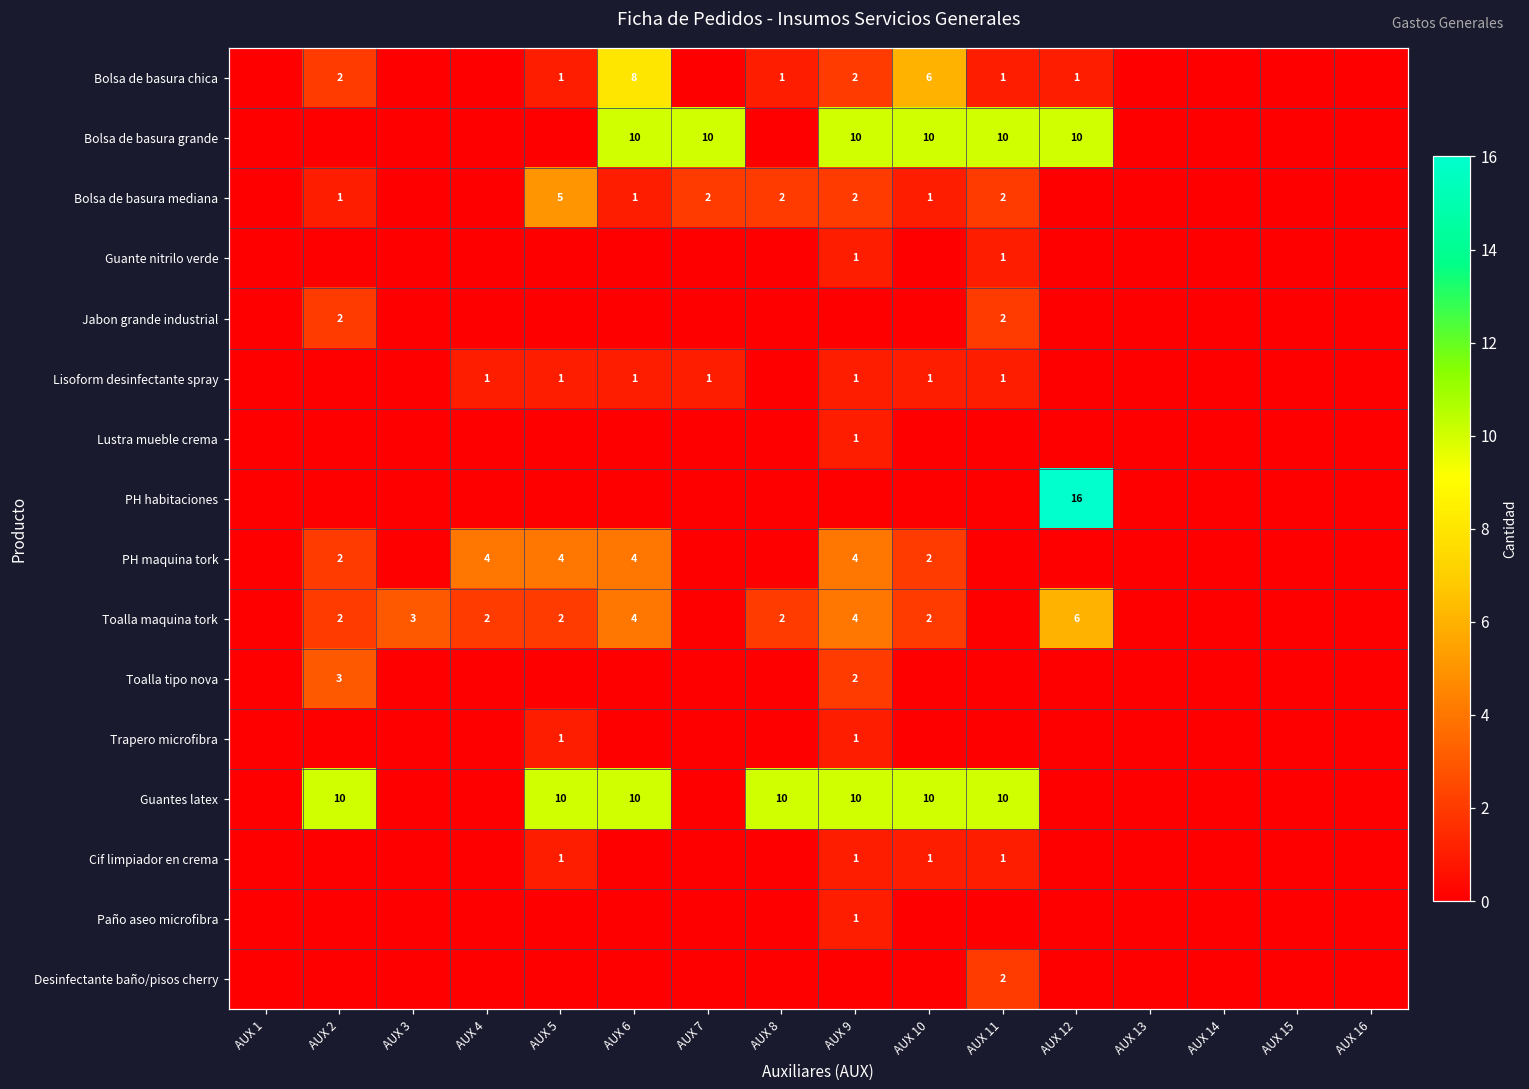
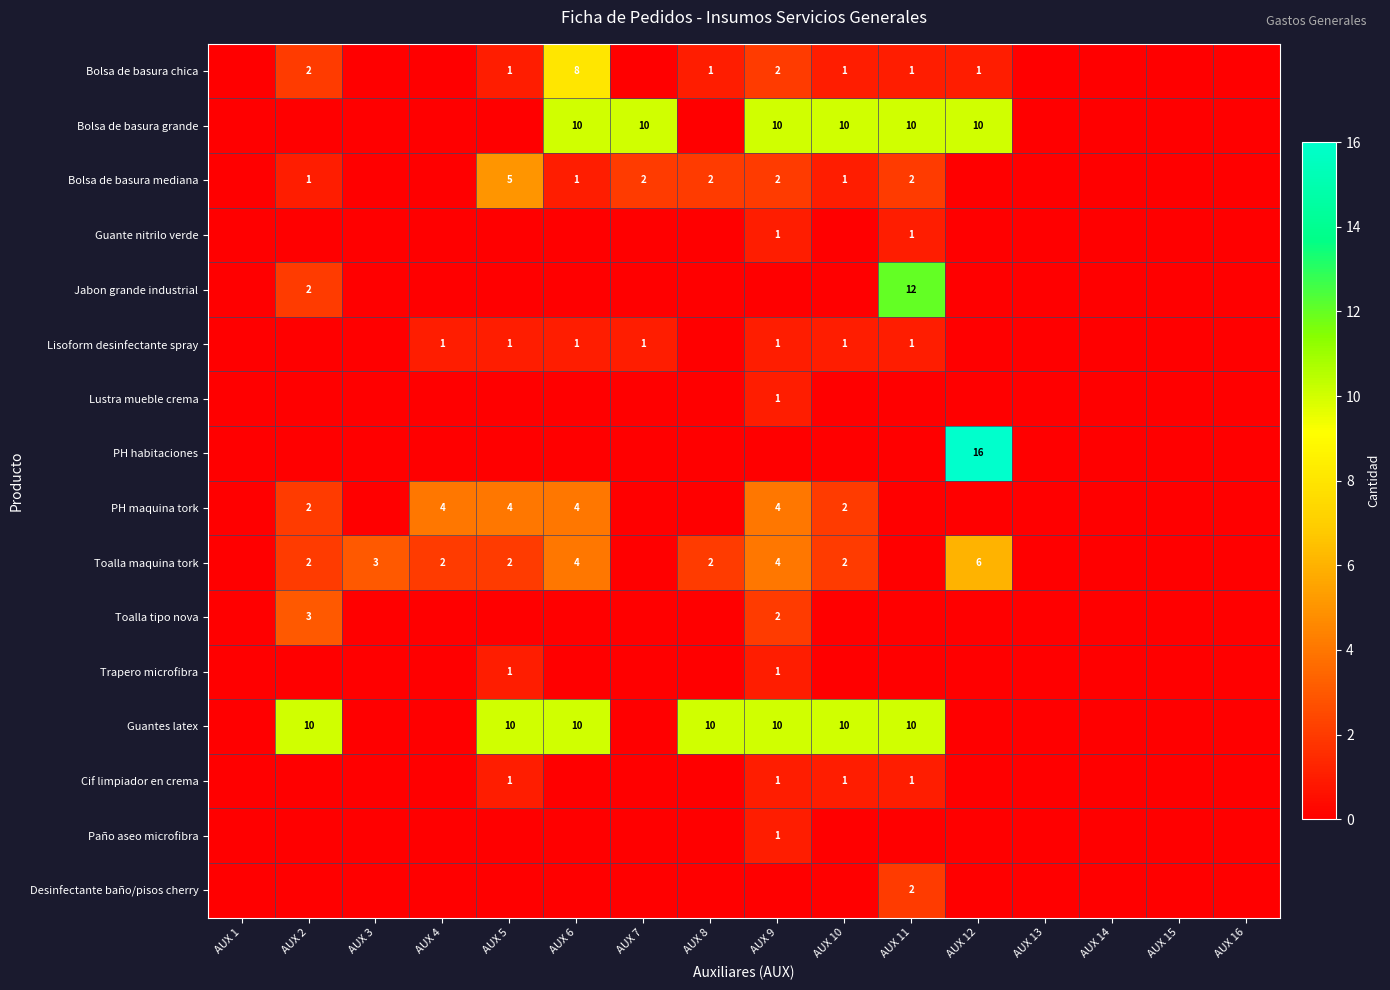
Bolsa de basura chica, AUX 10: 6 -> 1
Jabon grande industrial, AUX 11: 2 -> 12
